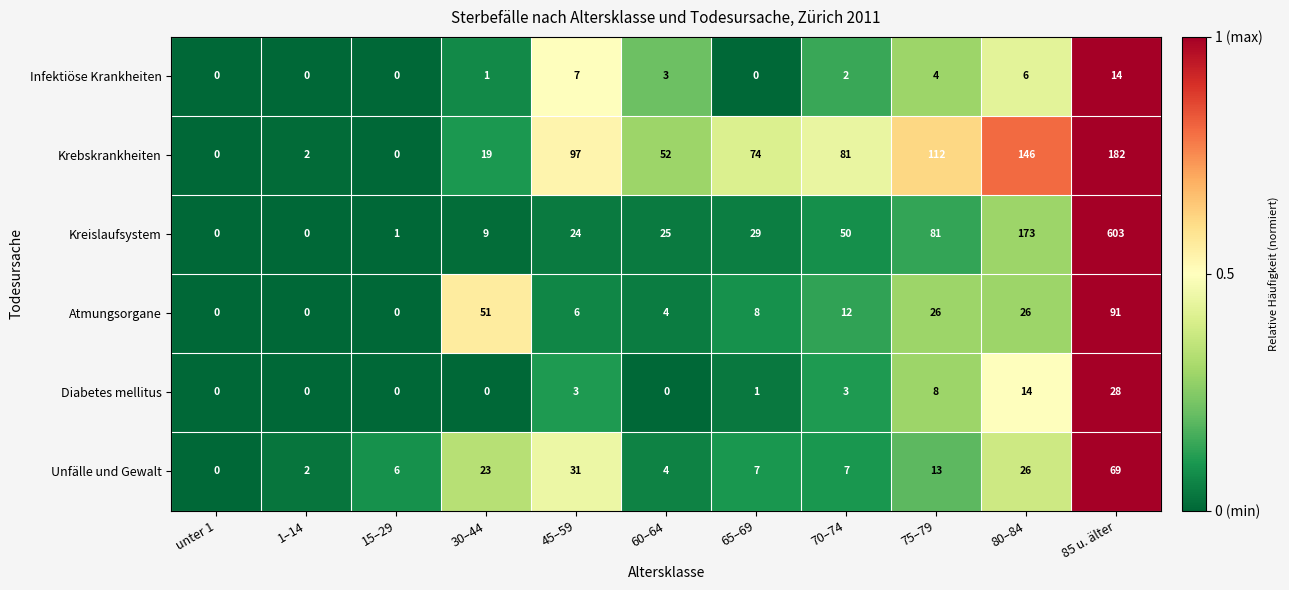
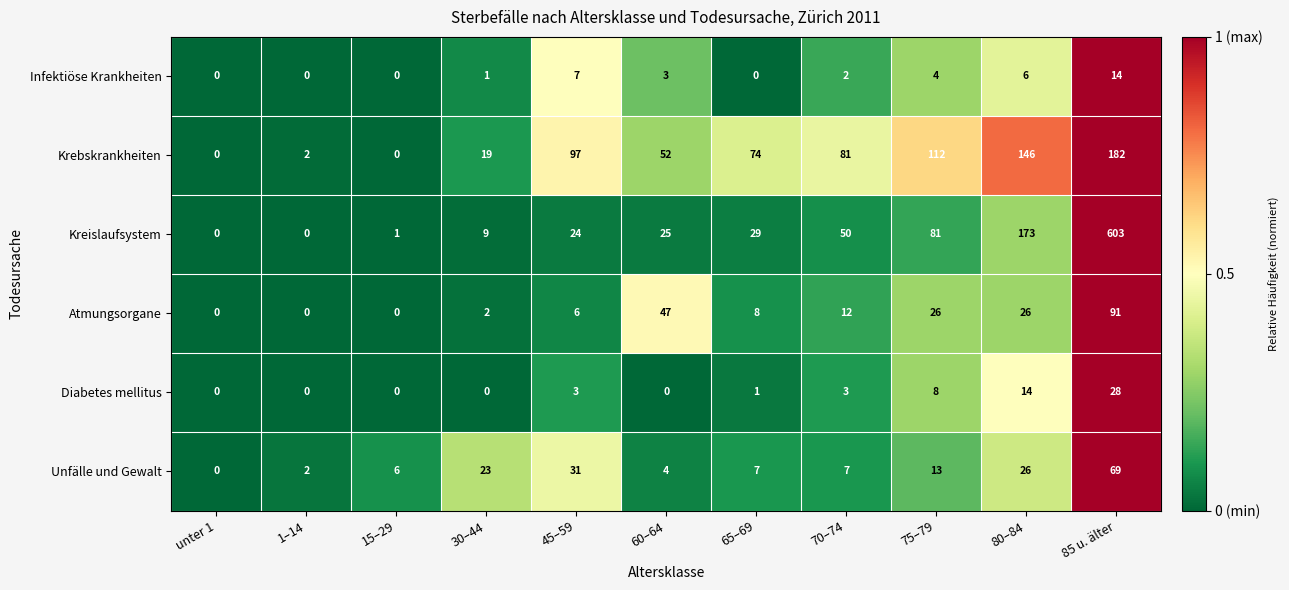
Atmungsorgane, 30–44: 51 -> 2
Atmungsorgane, 60–64: 4 -> 47
